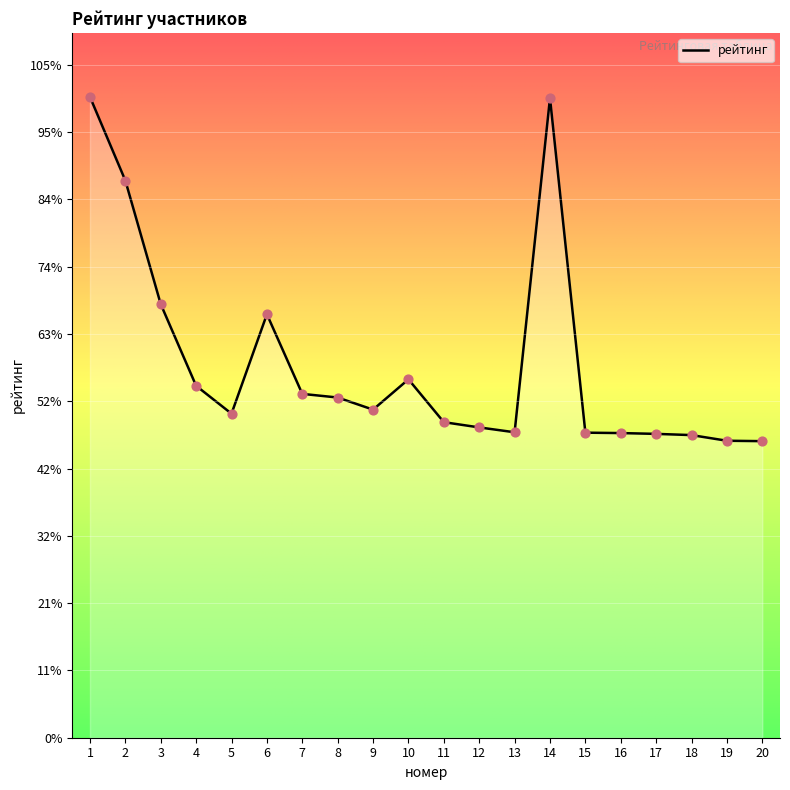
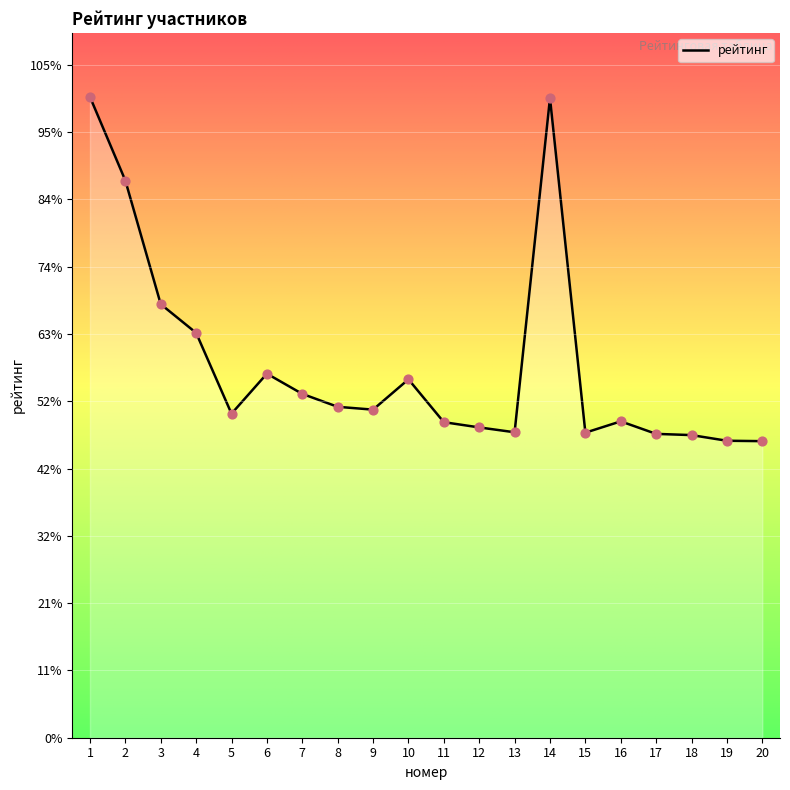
4: 55% -> 63%
6: 66% -> 57%
8: 53% -> 52%
16: 48% -> 49%
